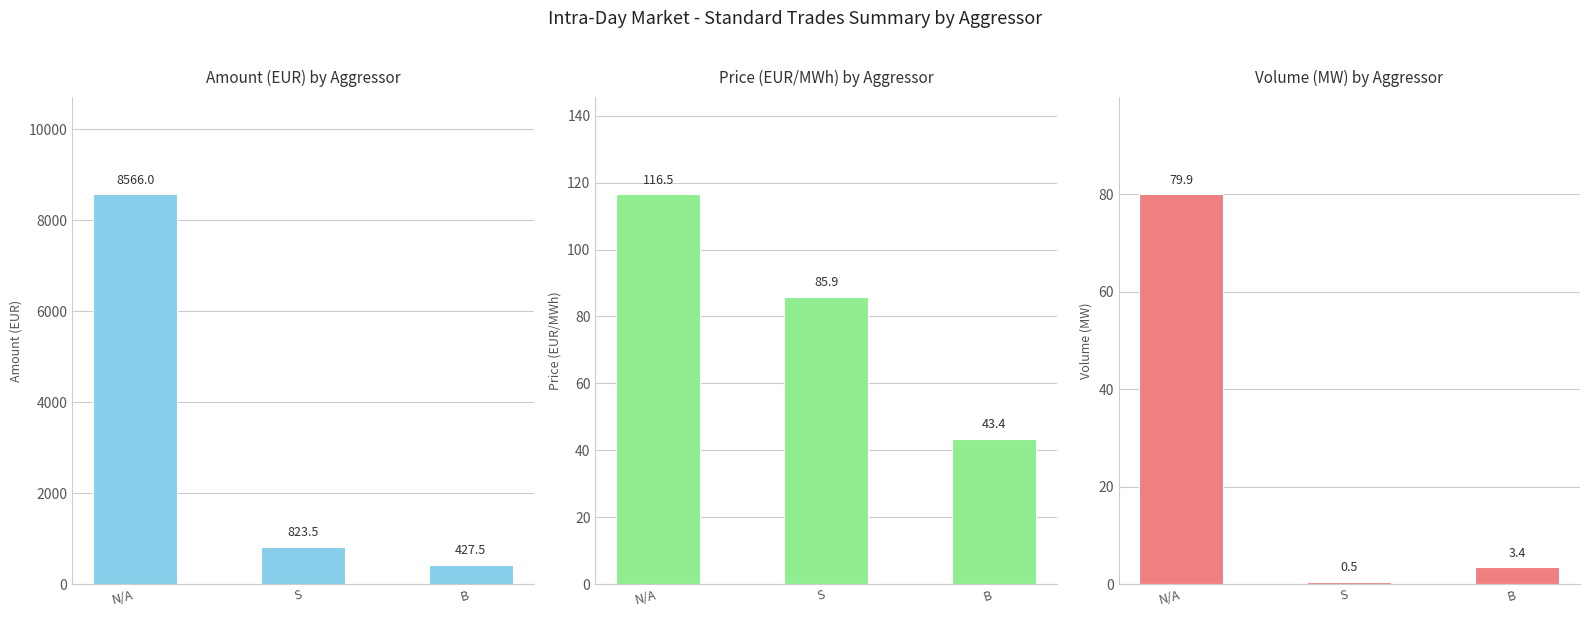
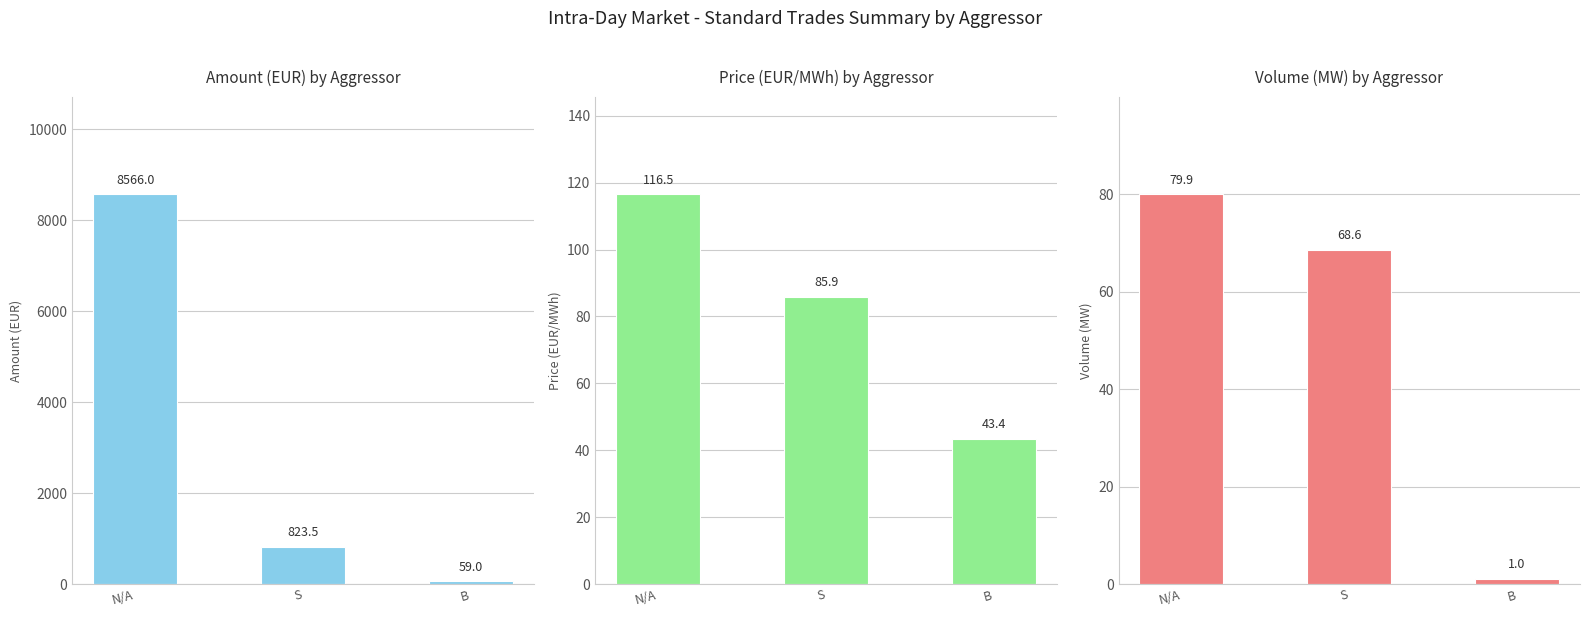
Amount (EUR) by Aggressor, B: 427.5 -> 59.0
Volume (MW) by Aggressor, S: 0.5 -> 68.6
Volume (MW) by Aggressor, B: 3.4 -> 1.0
